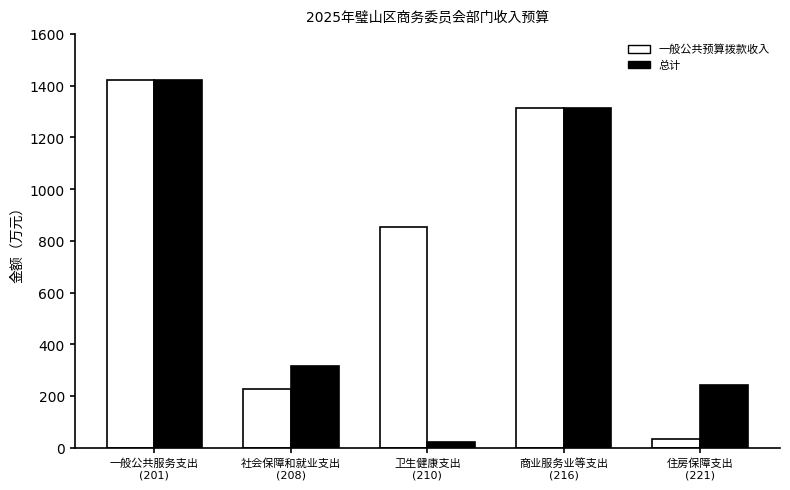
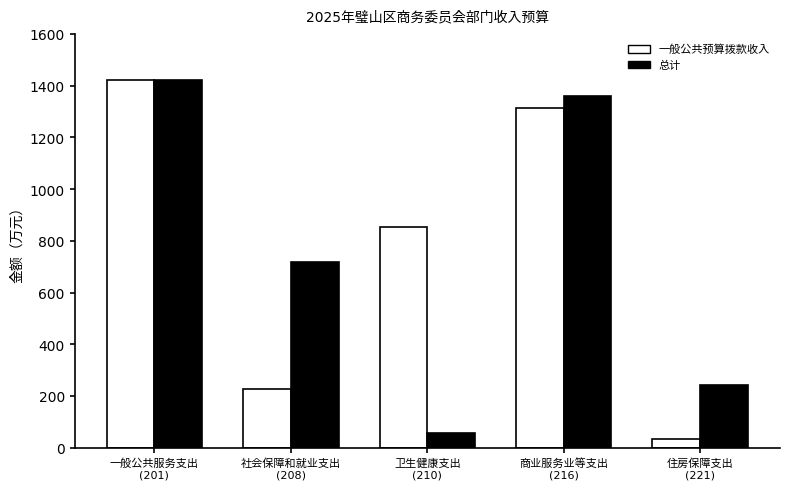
总计, 社会保障和就业支出 (208): 320 -> 720
总计, 卫生健康支出 (210): 20 -> 60
总计, 商业服务业等支出 (216): 1310 -> 1360
